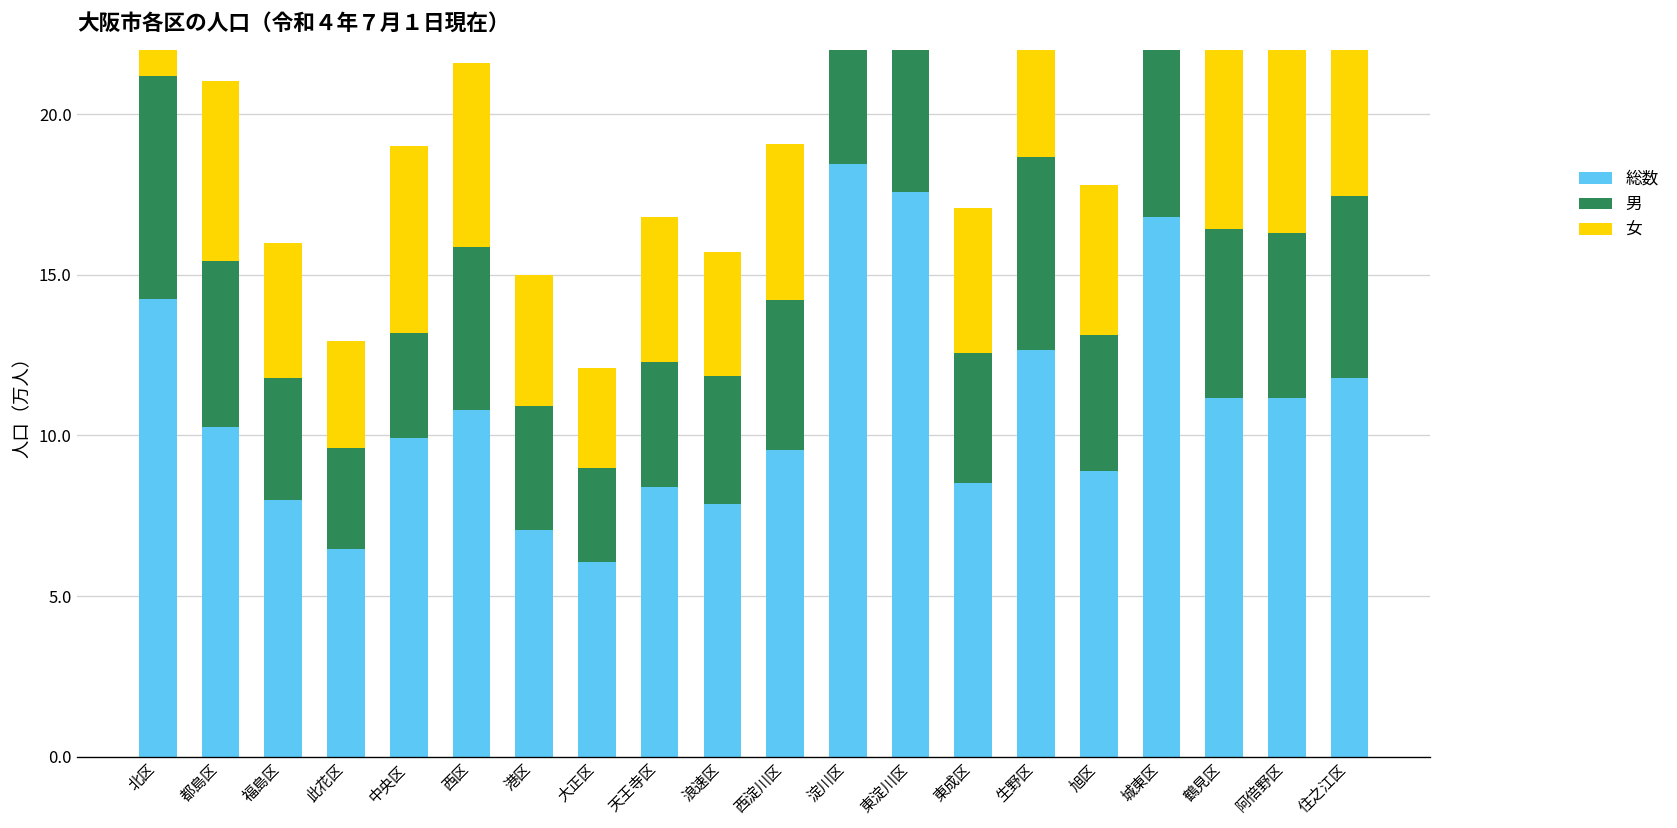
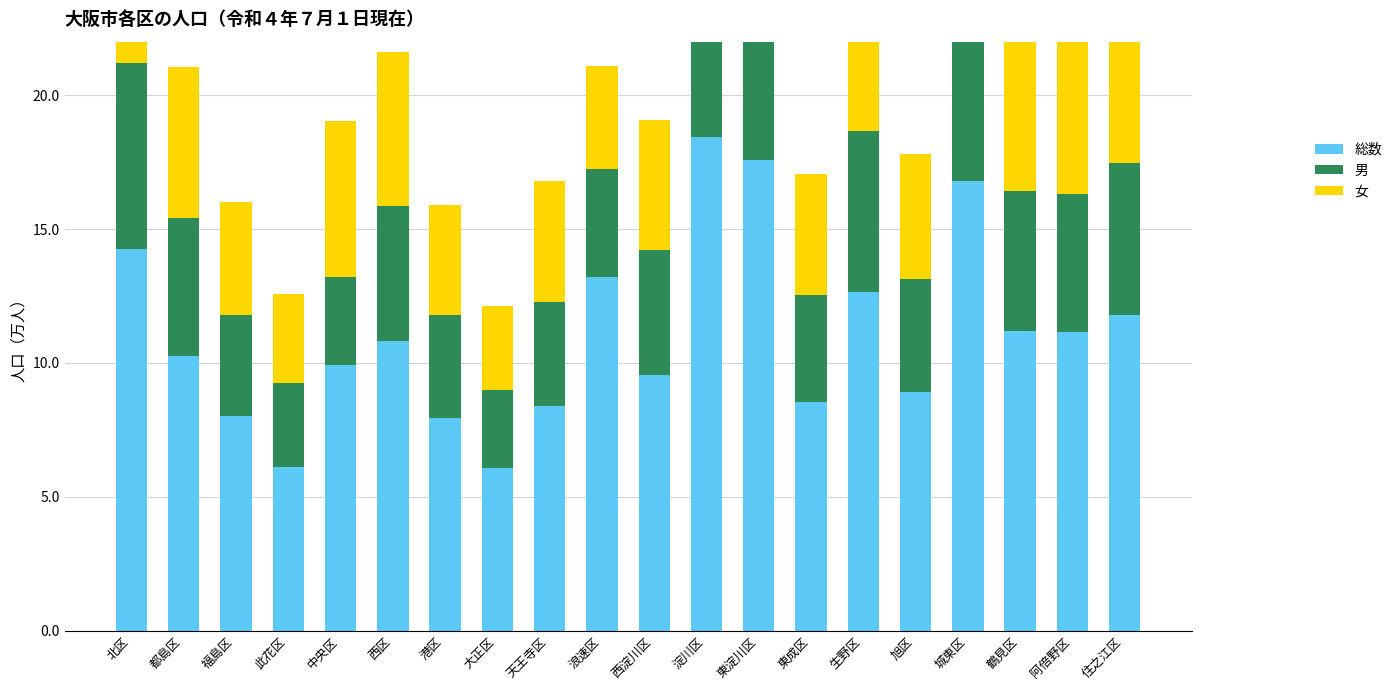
総数, 此花区: 6.5 -> 6.1
総数, 港区: 7.1 -> 7.9
総数, 浪速区: 7.9 -> 13.2
